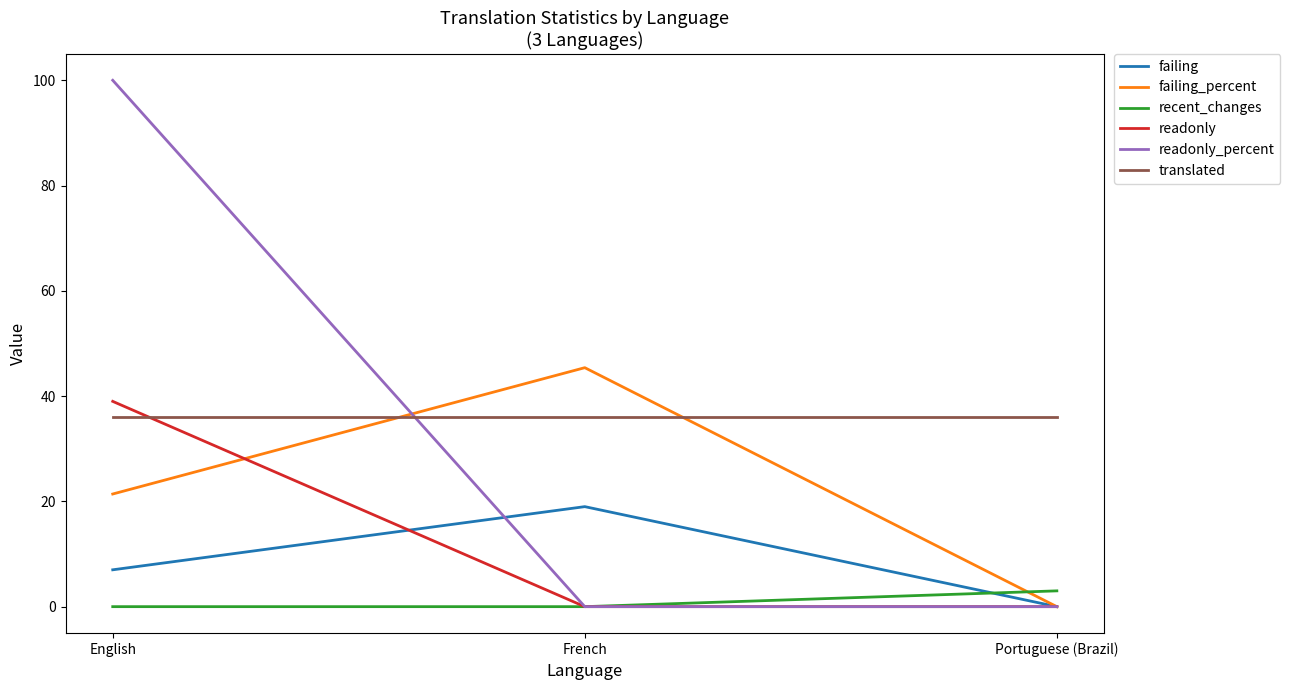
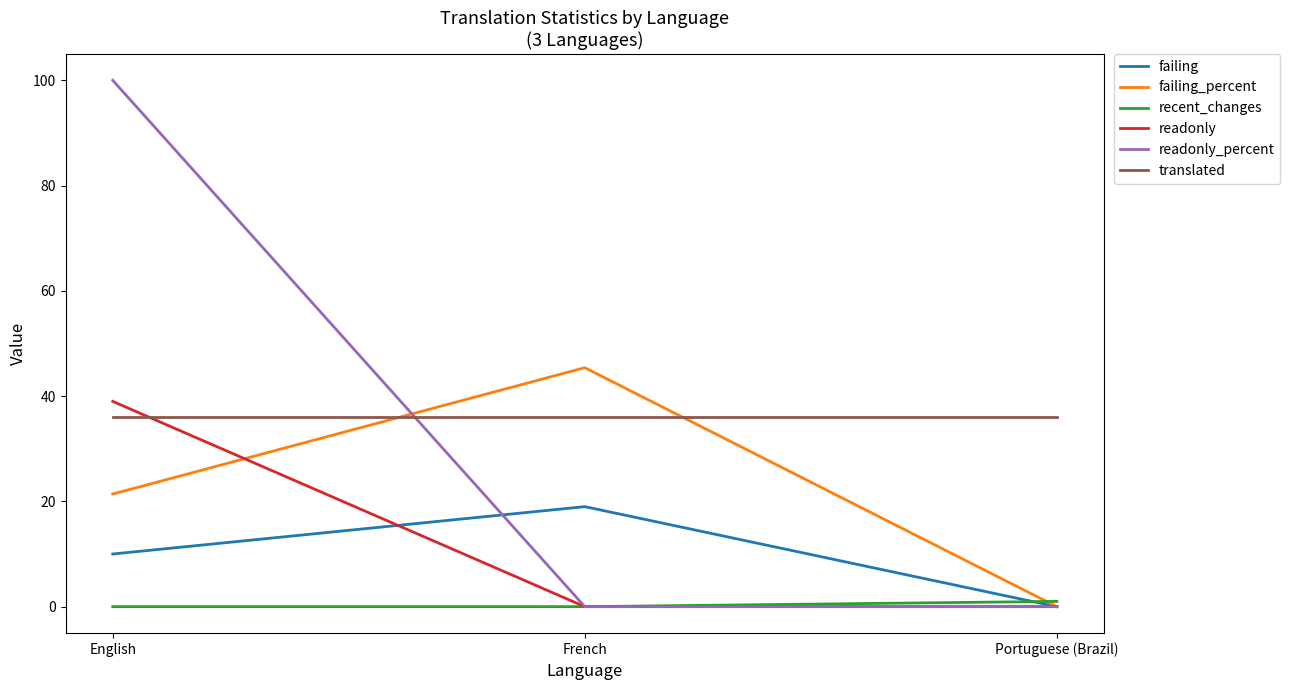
failing, English: 7 -> 10
recent_changes, Portuguese (Brazil): 3 -> 1
